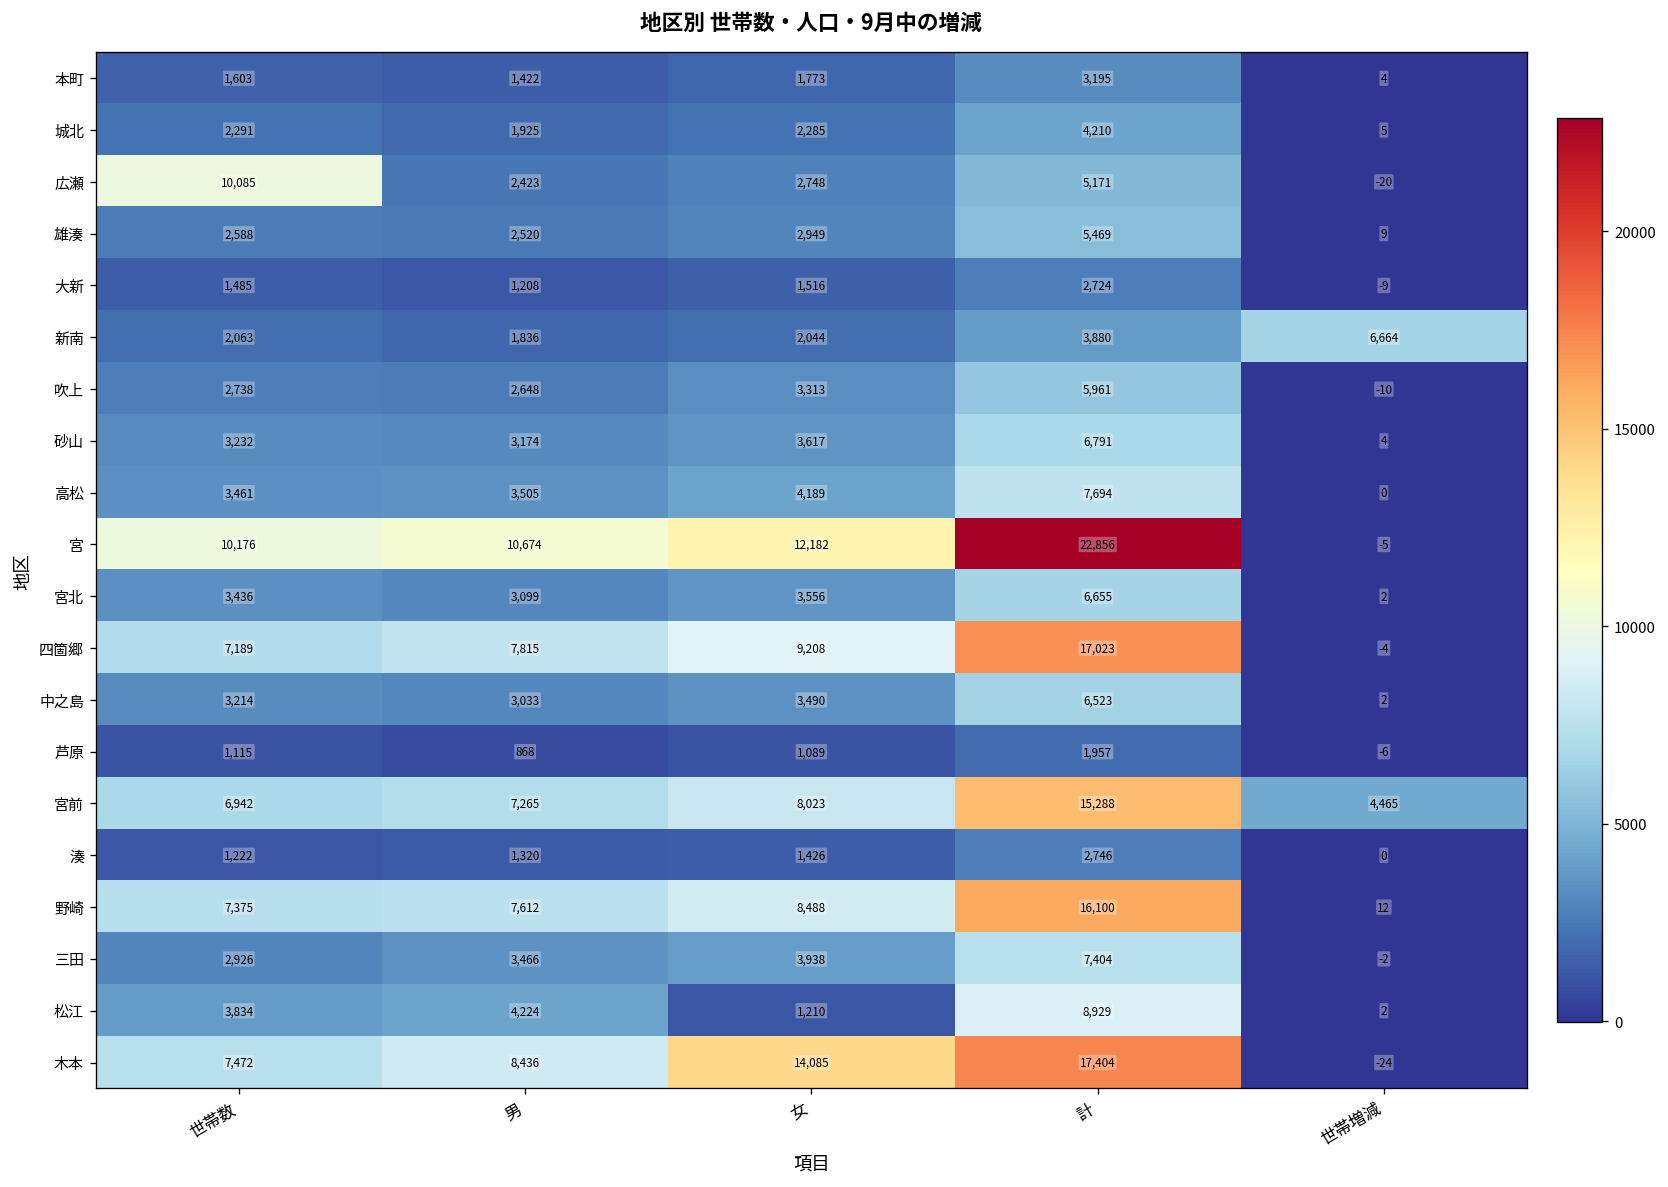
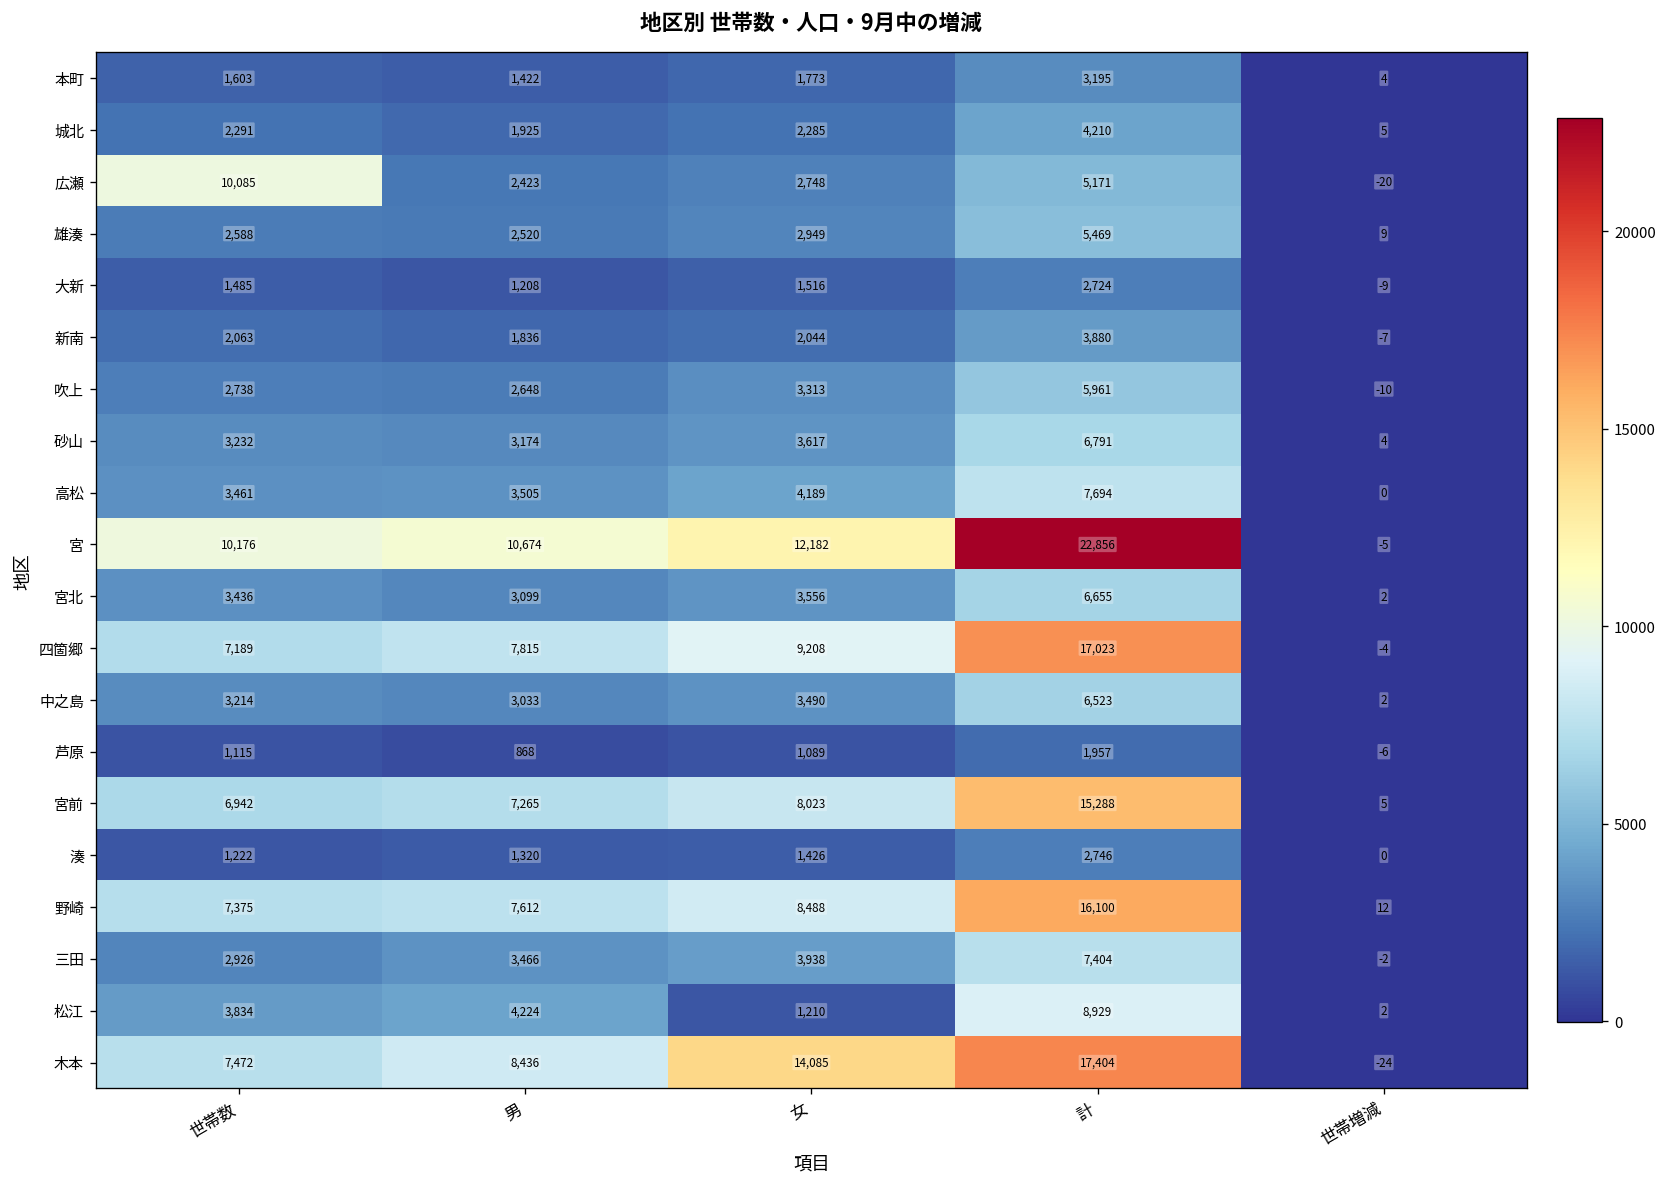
新南, 世帯増減: 6,664 -> -7
宮前, 世帯増減: 4,465 -> 5
